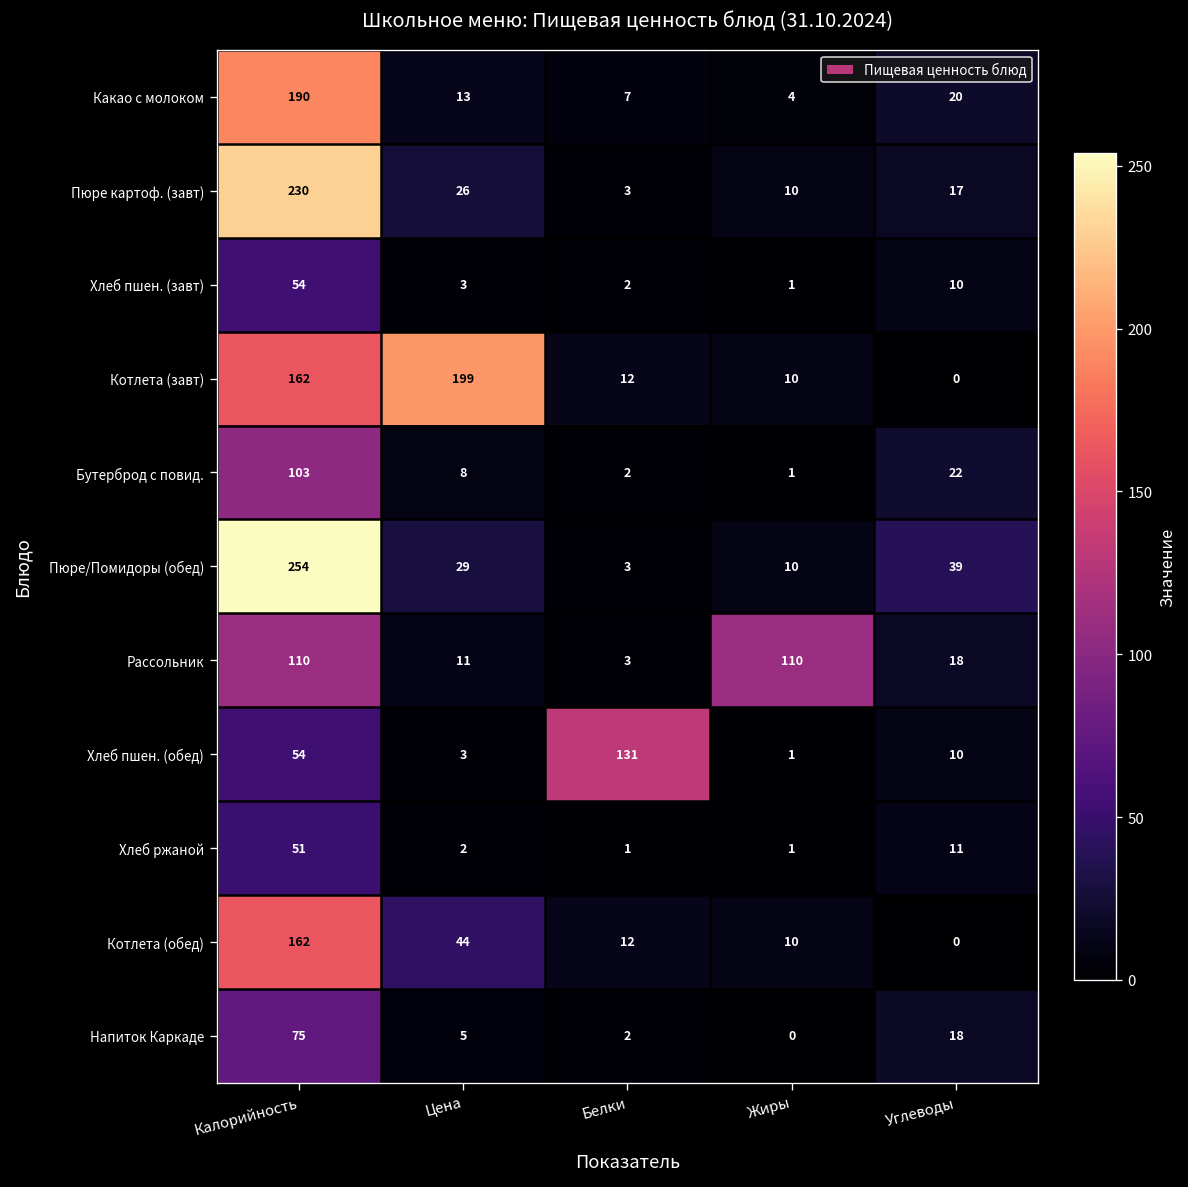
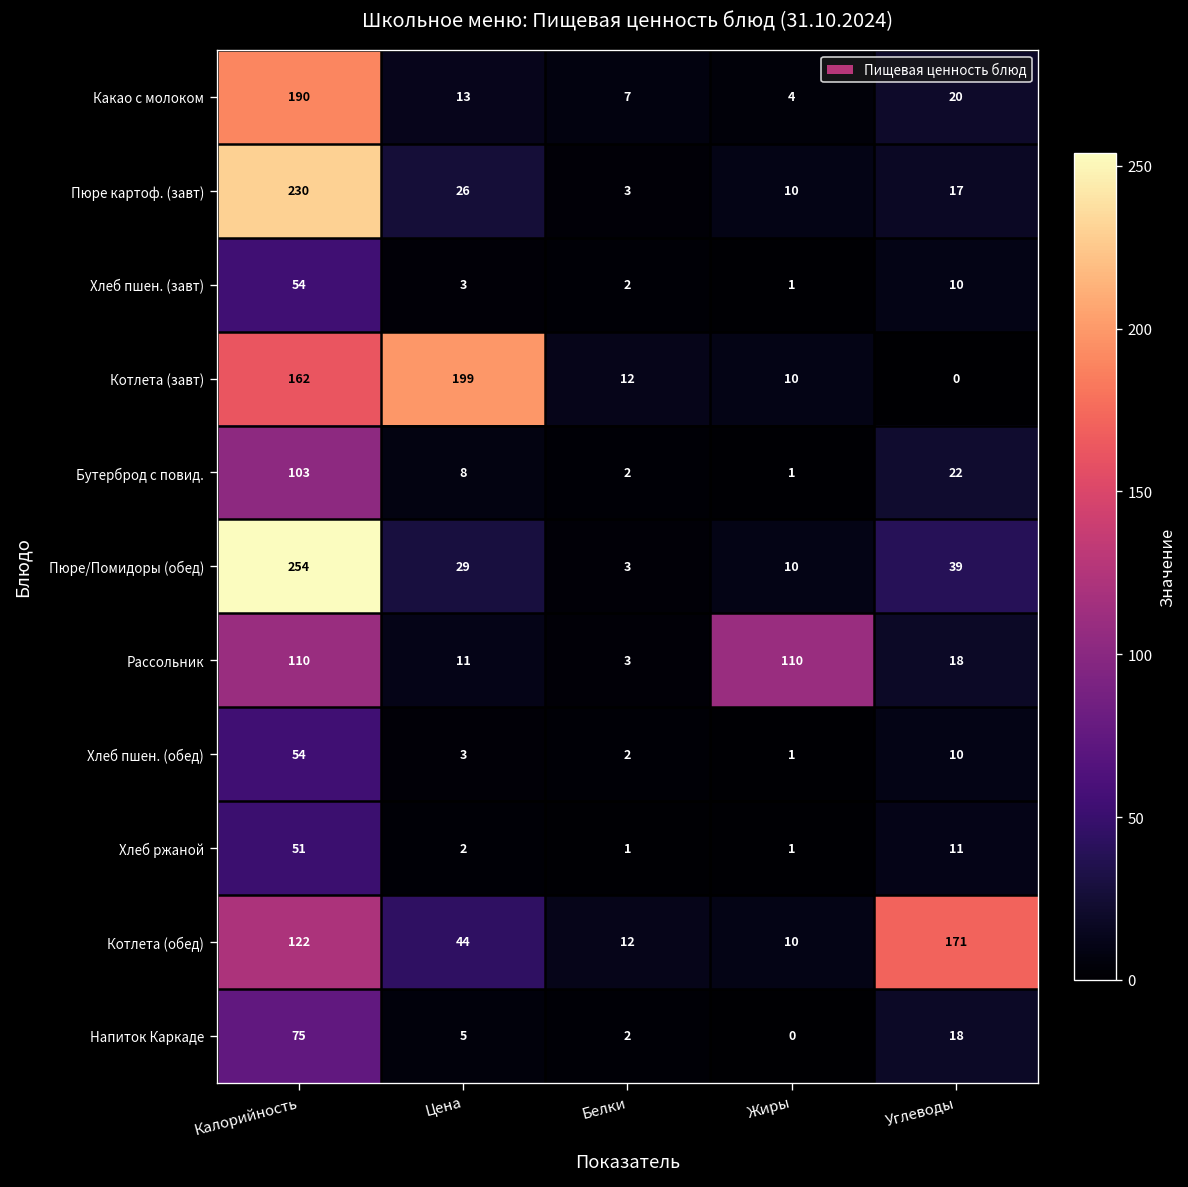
Хлеб пшен. (обед), Белки: 131 -> 2
Котлета (обед), Калорийность: 162 -> 122
Котлета (обед), Углеводы: 0 -> 171
